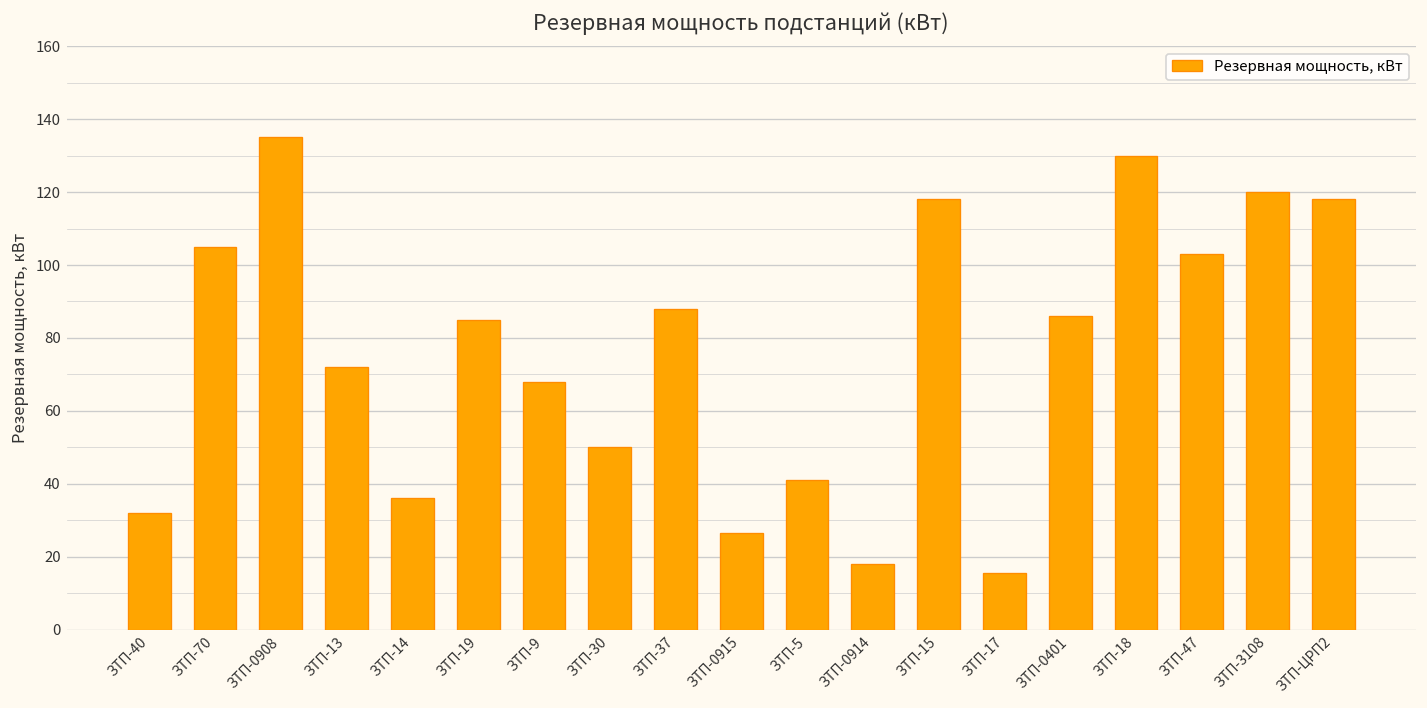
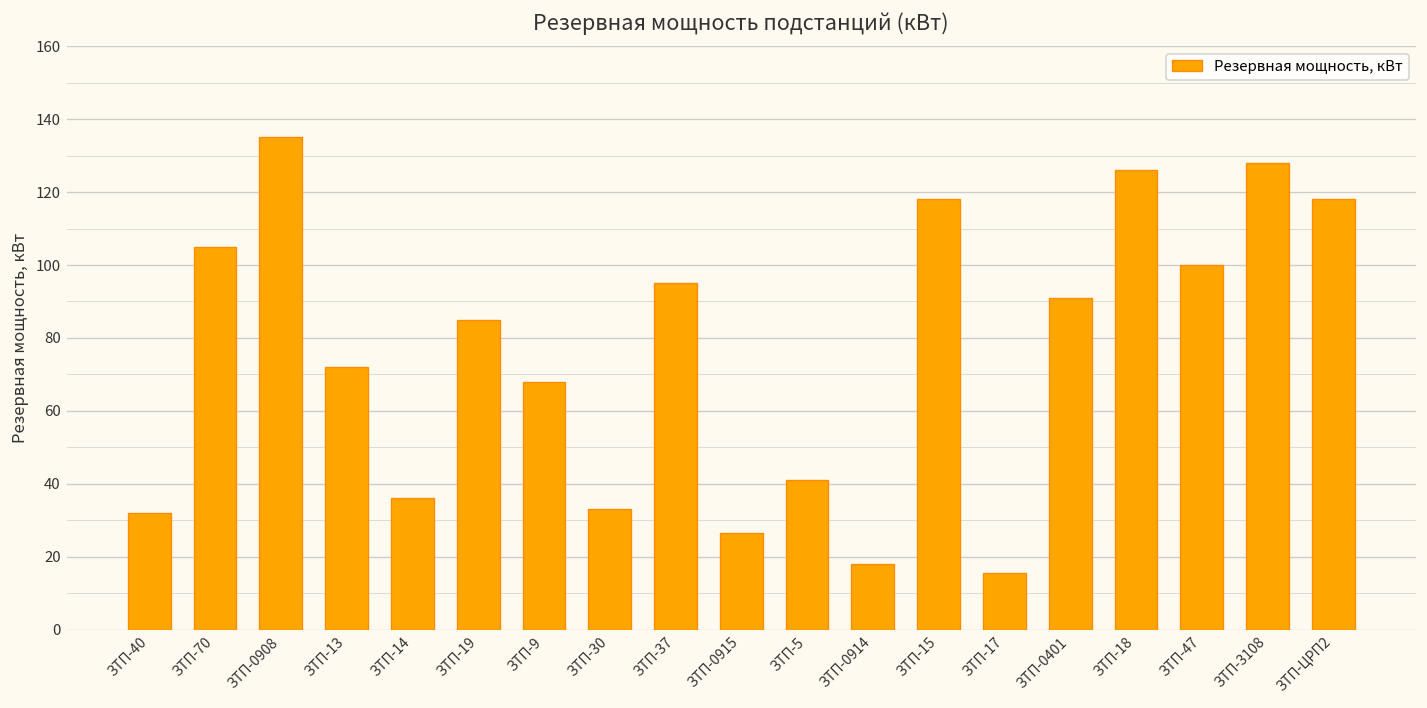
ЗТП-30: 50 -> 33
ЗТП-37: 88 -> 95
ЗТП-0401: 86 -> 91
ЗТП-18: 130 -> 126
ЗТП-47: 103 -> 100
ЗТП-3108: 120 -> 128
